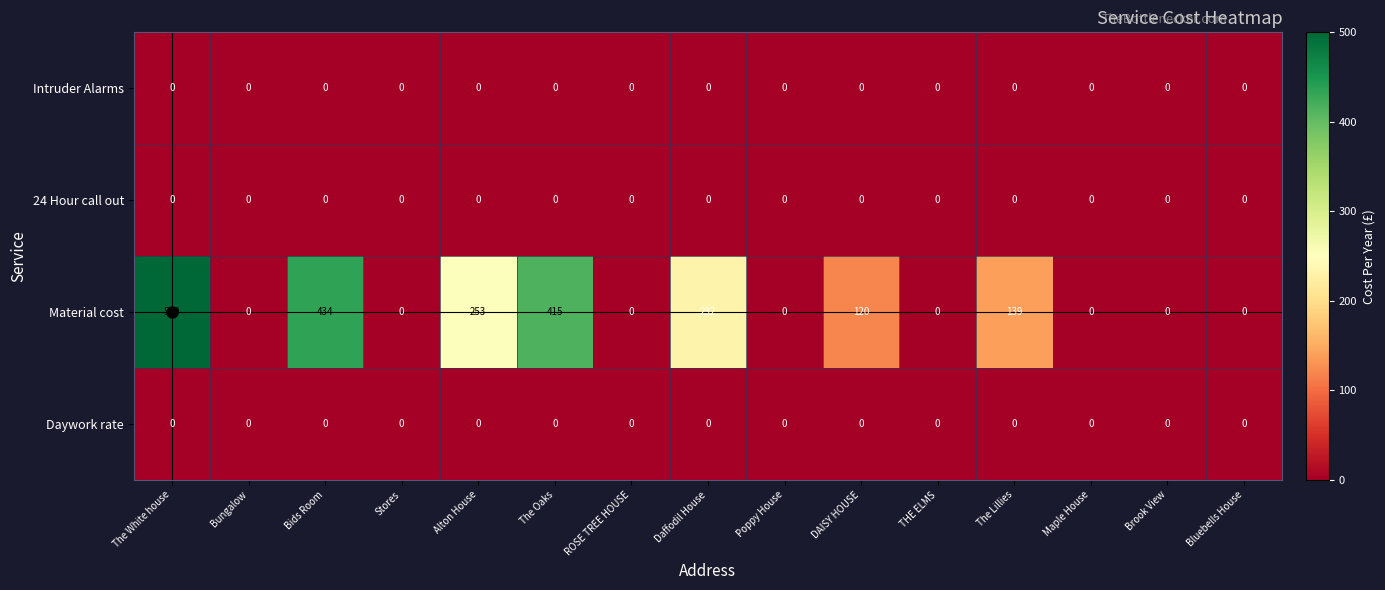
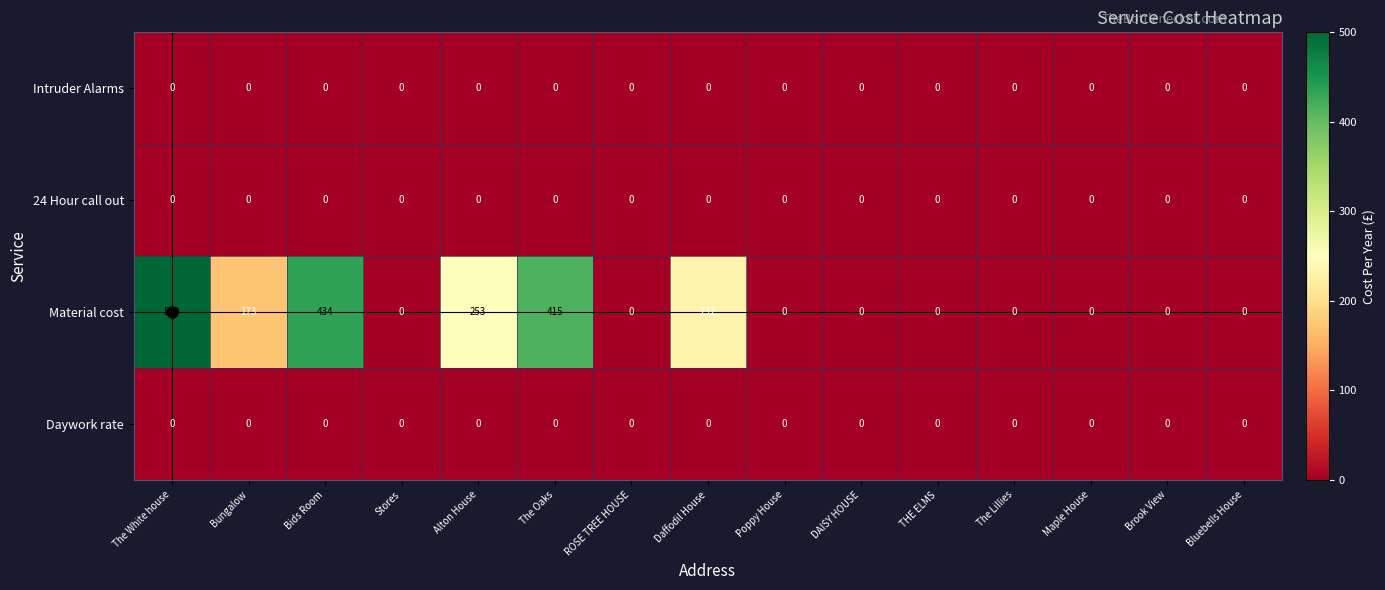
Material cost, Bungalow: 0 -> 173
Material cost, DAISY HOUSE: 120 -> 0
Material cost, The Lillies: 139 -> 0
